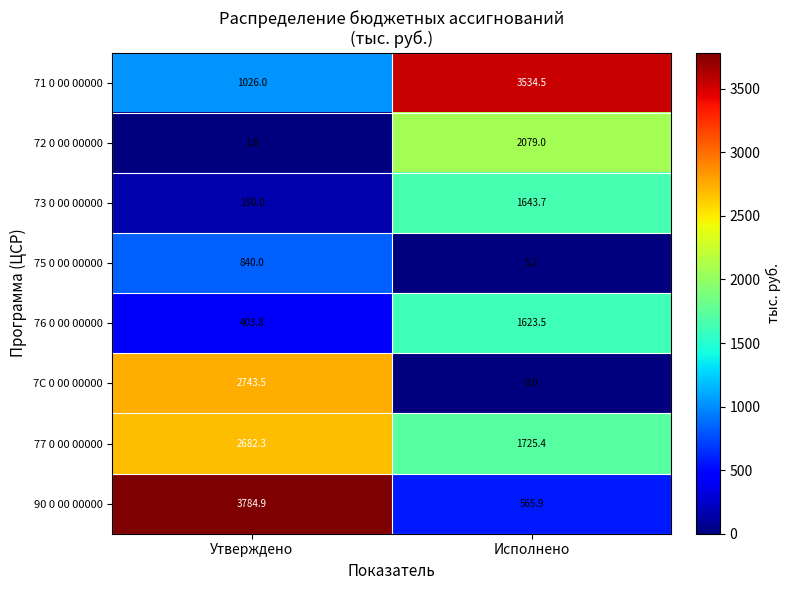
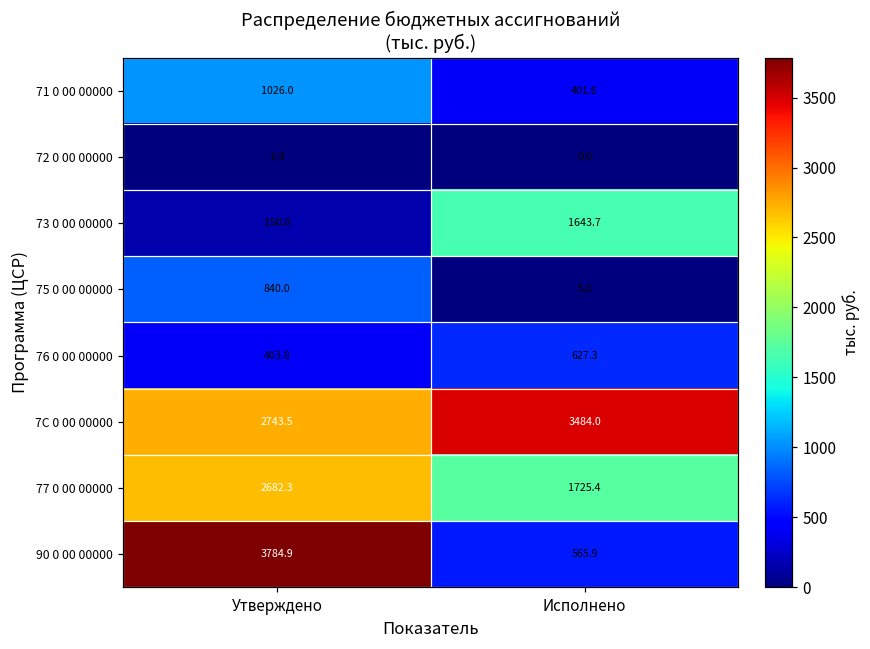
71 0 00 00000, Исполнено: 3534.5 -> 401.6
72 0 00 00000, Исполнено: 2079.0 -> 0.0
76 0 00 00000, Исполнено: 1623.5 -> 627.3
7C 0 00 00000, Исполнено: 0.0 -> 3484.0
